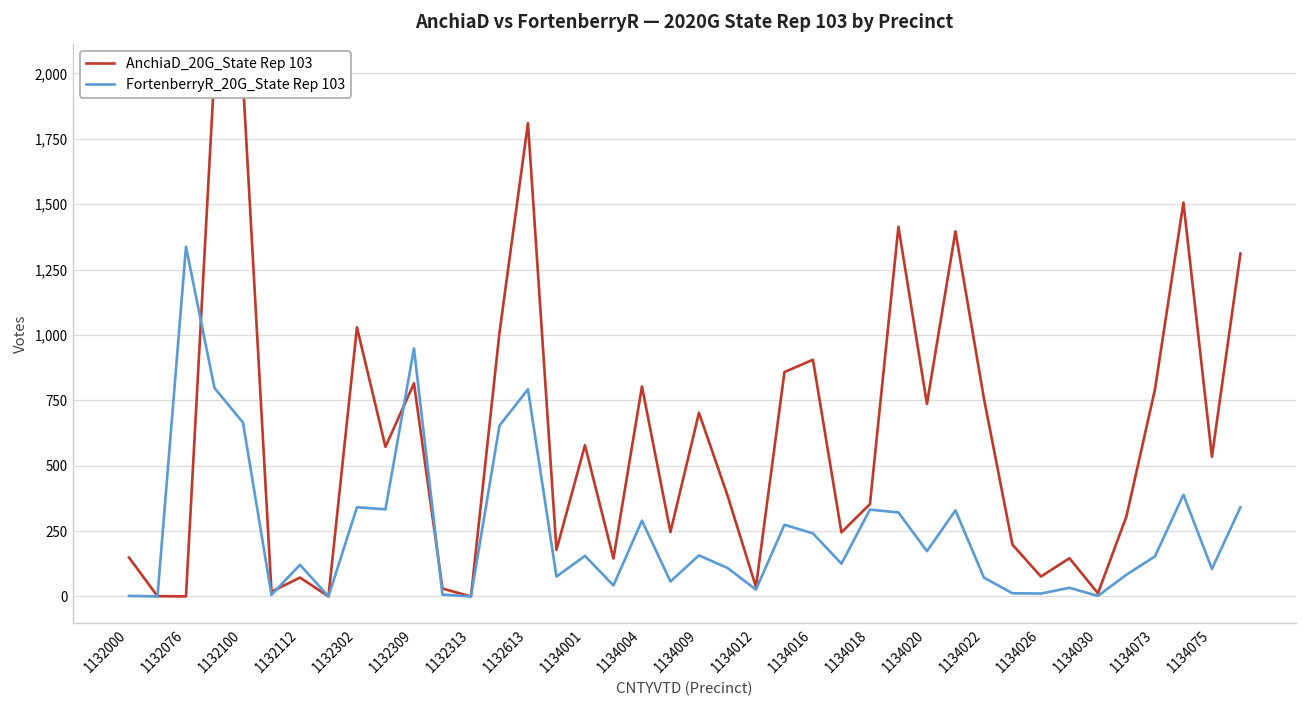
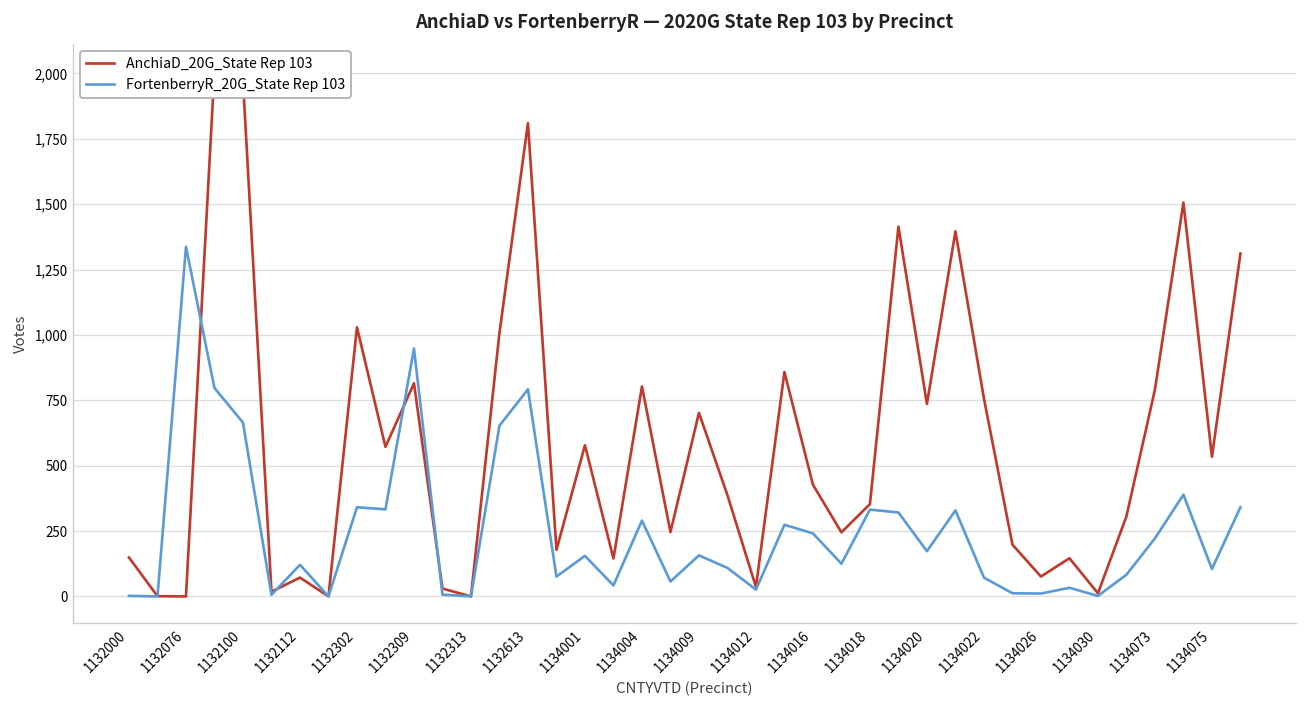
AnchiaD_20G_State Rep 103, 1134016: 910 -> 430
FortenberryR_20G_State Rep 103, 1134073: 150 -> 220
